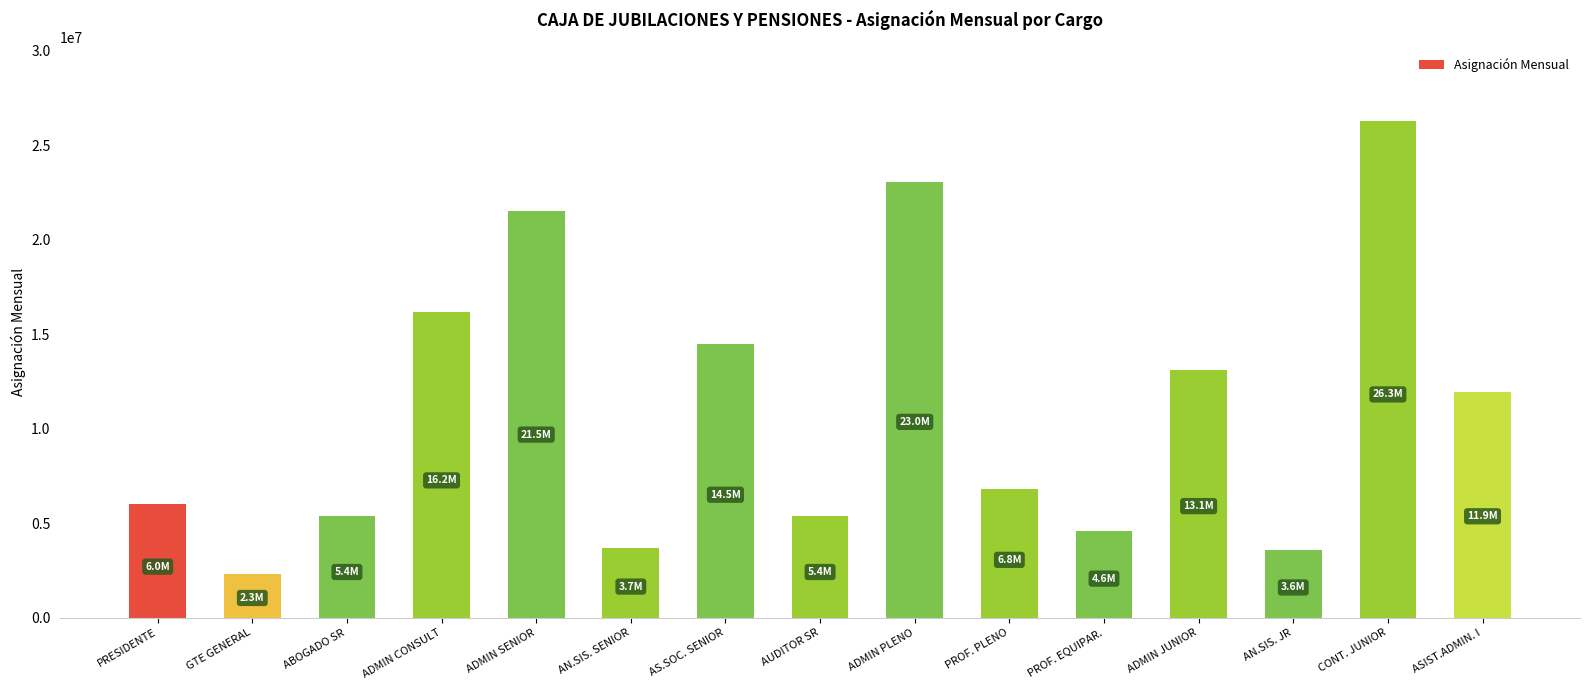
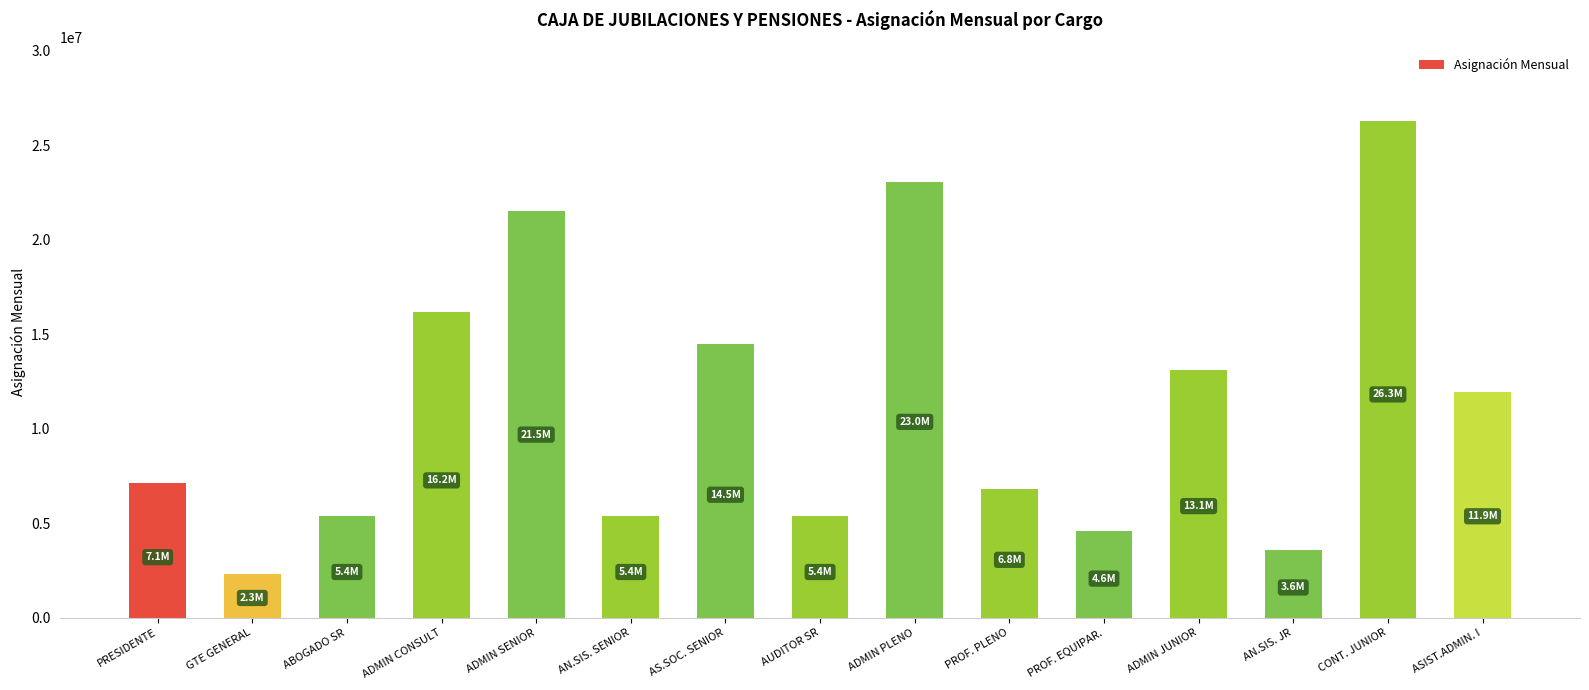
PRESIDENTE: 6.0M -> 7.1M
AN.SIS. SENIOR: 3.7M -> 5.4M
